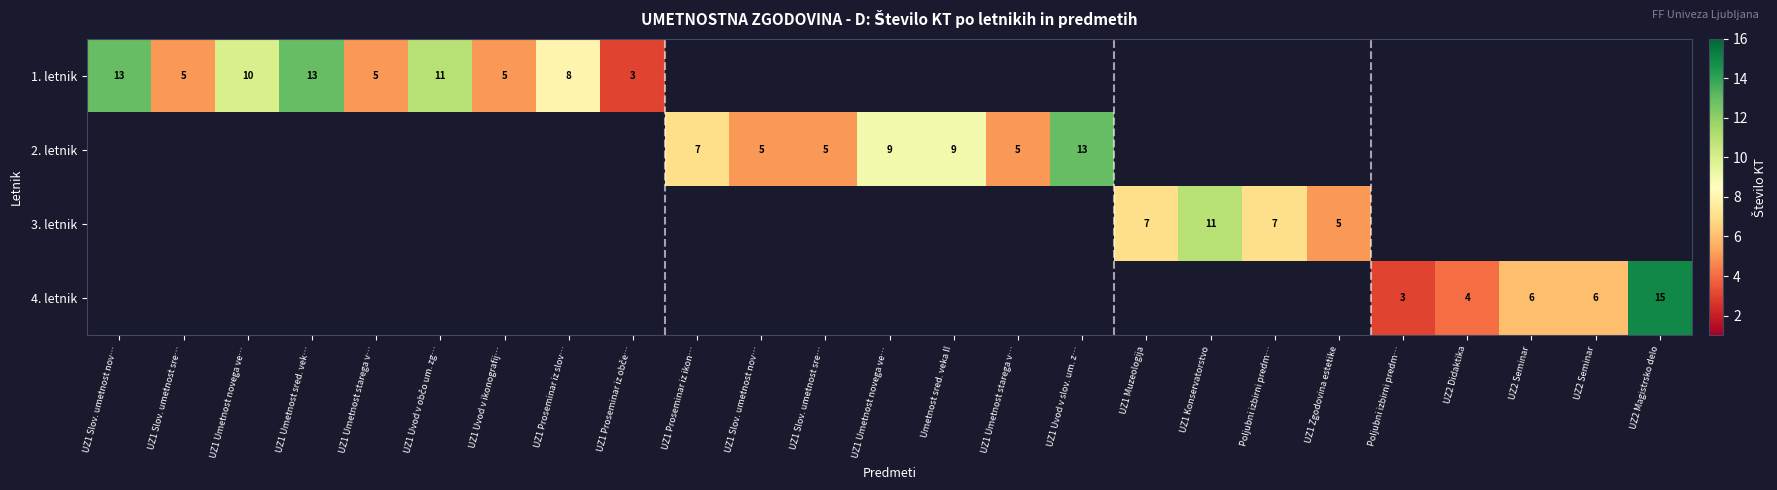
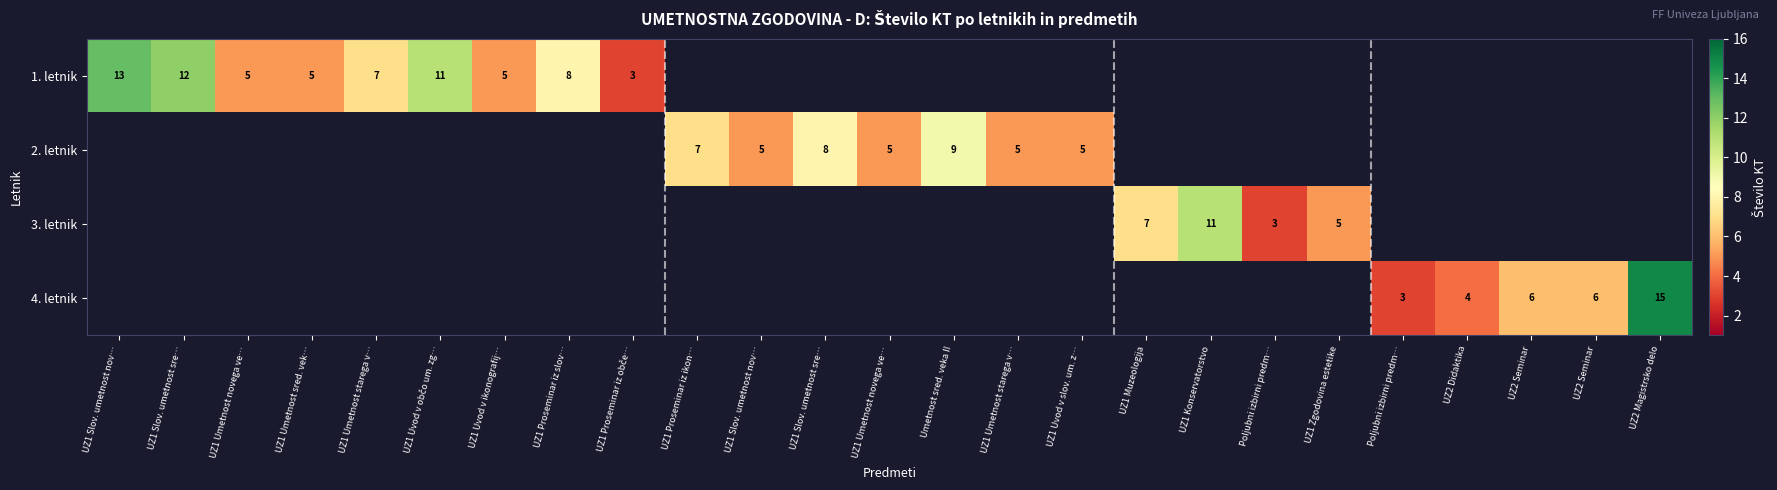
1. letnik, UZ1 Slov. umetnost sre…: 5 -> 12
1. letnik, UZ1 Umetnost novega ve…: 10 -> 5
1. letnik, UZ1 Umetnost sred. vek…: 13 -> 5
1. letnik, UZ1 Umetnost starega v…: 5 -> 7
2. letnik, UZ1 Slov. umetnost sre…: 5 -> 8
2. letnik, UZ1 Umetnost novega ve…: 9 -> 5
2. letnik, UZ1 Uvod v slov. um. z…: 13 -> 5
3. letnik, Poljubni izbirni predm…: 7 -> 3
